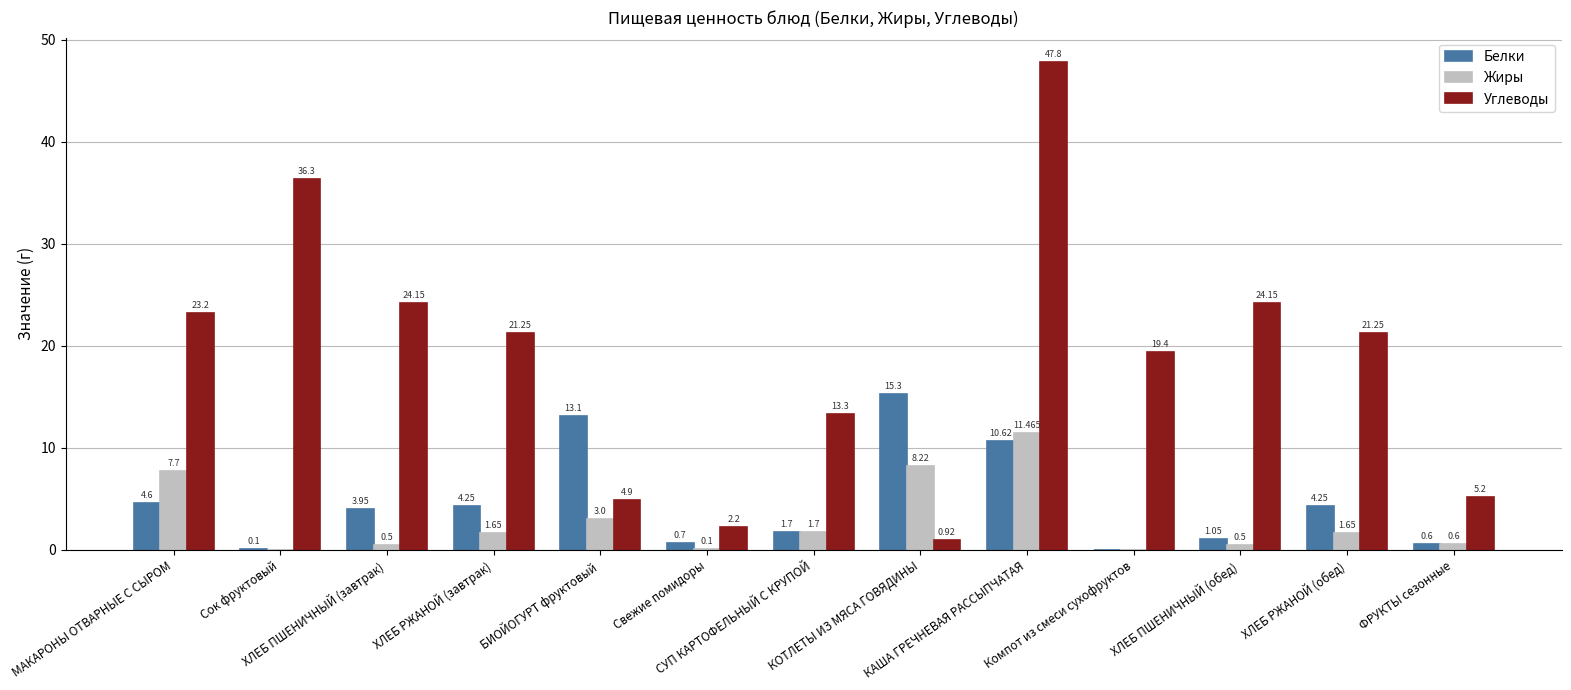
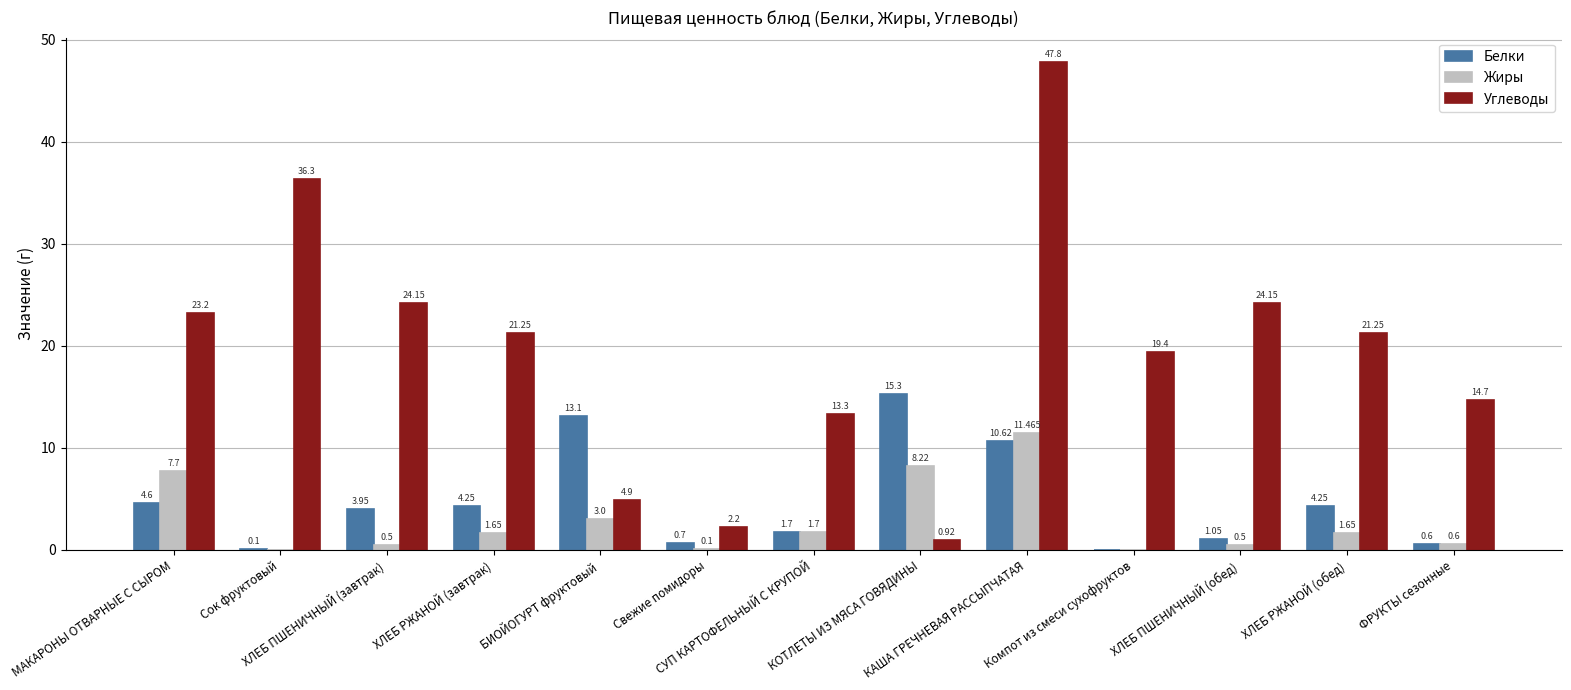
Углеводы, ФРУКТЫ сезонные: 5.2 -> 14.7
